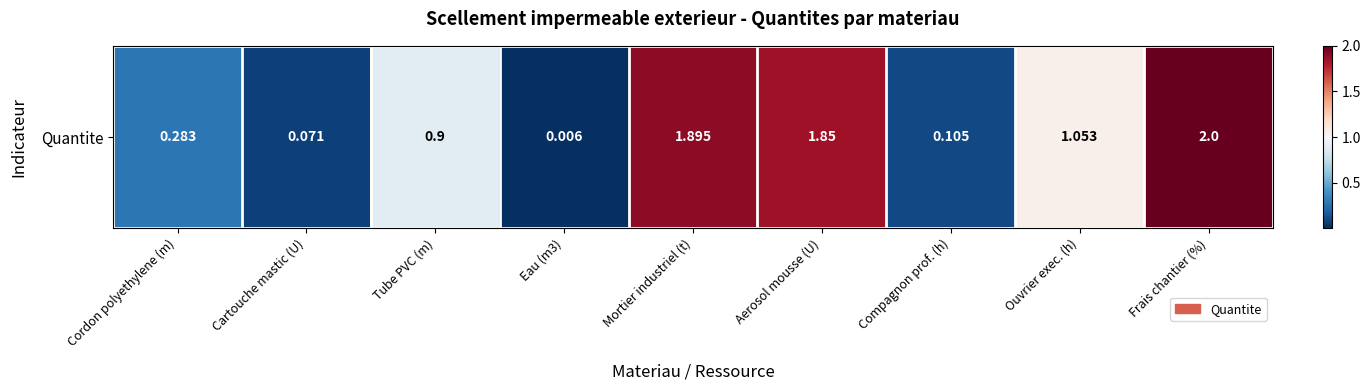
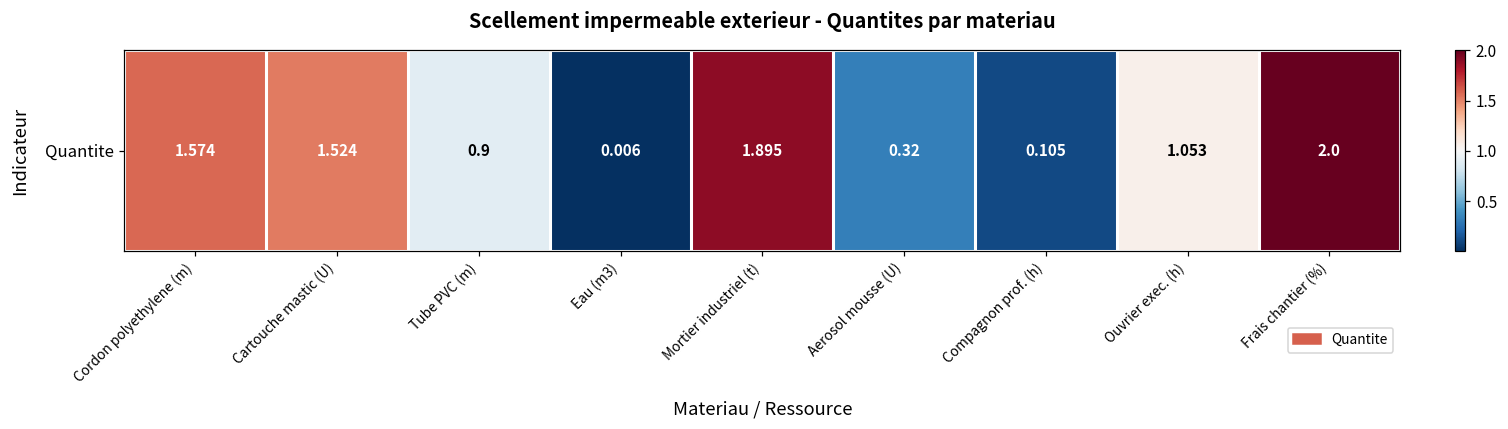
Quantite, Cordon polyethylene (m): 0.283 -> 1.574
Quantite, Cartouche mastic (U): 0.071 -> 1.524
Quantite, Aerosol mousse (U): 1.85 -> 0.32
